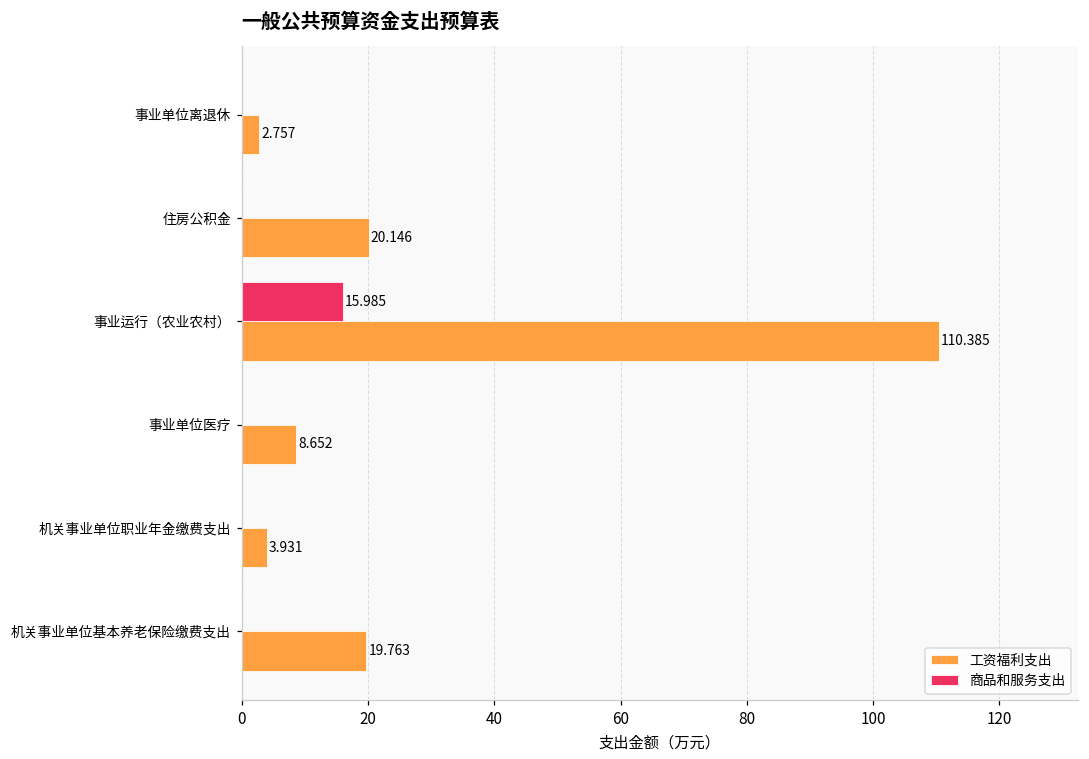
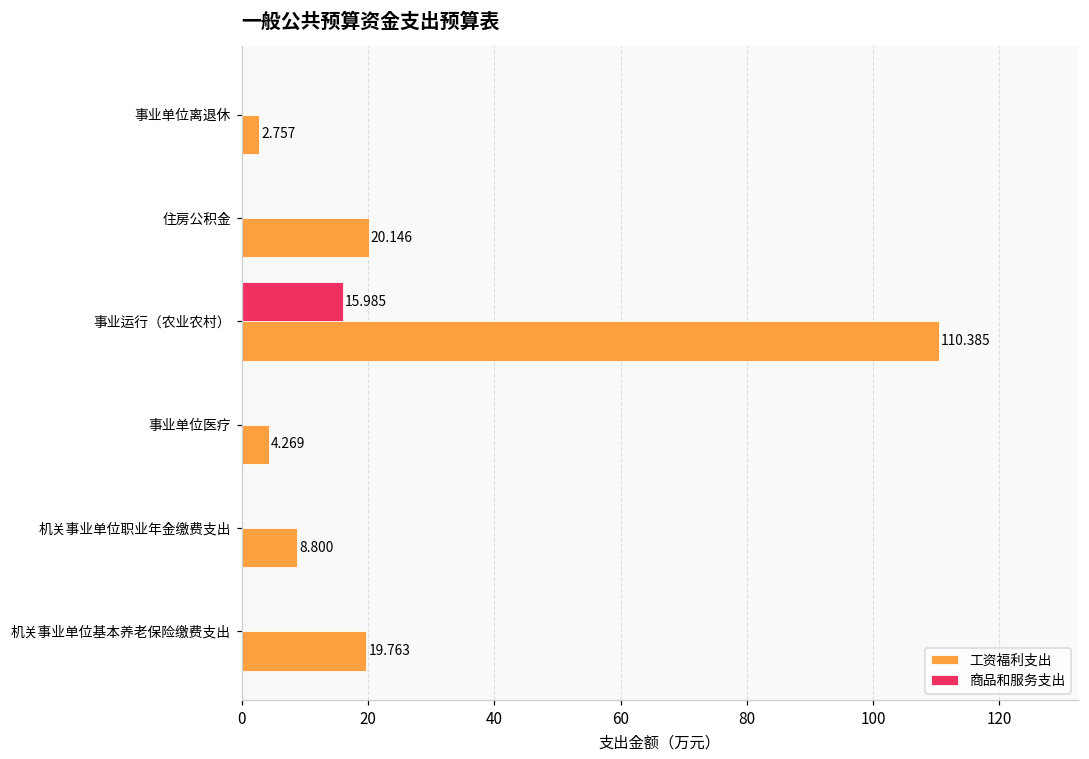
工资福利支出, 事业单位医疗: 8.652 -> 4.269
工资福利支出, 机关事业单位职业年金缴费支出: 3.931 -> 8.800
